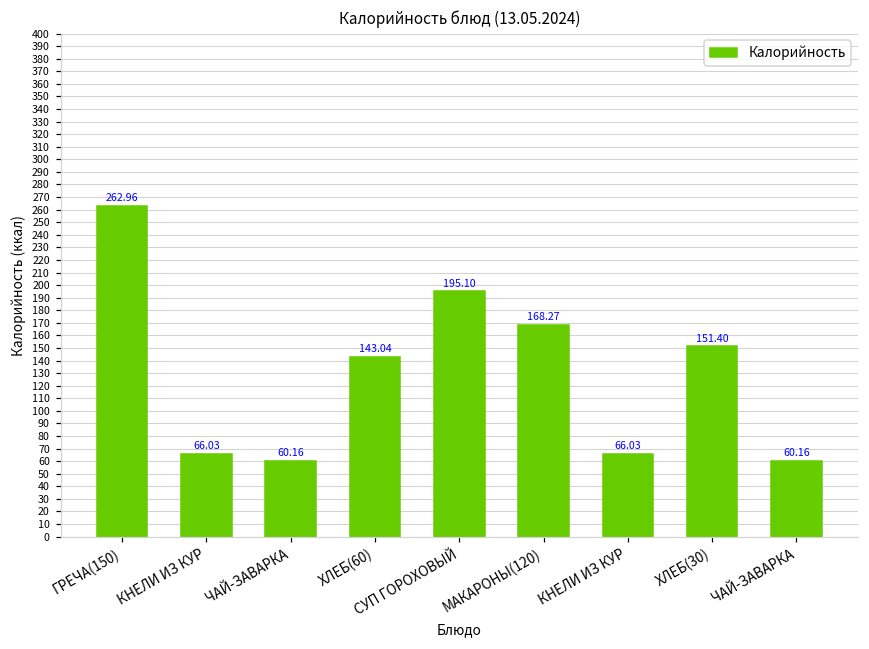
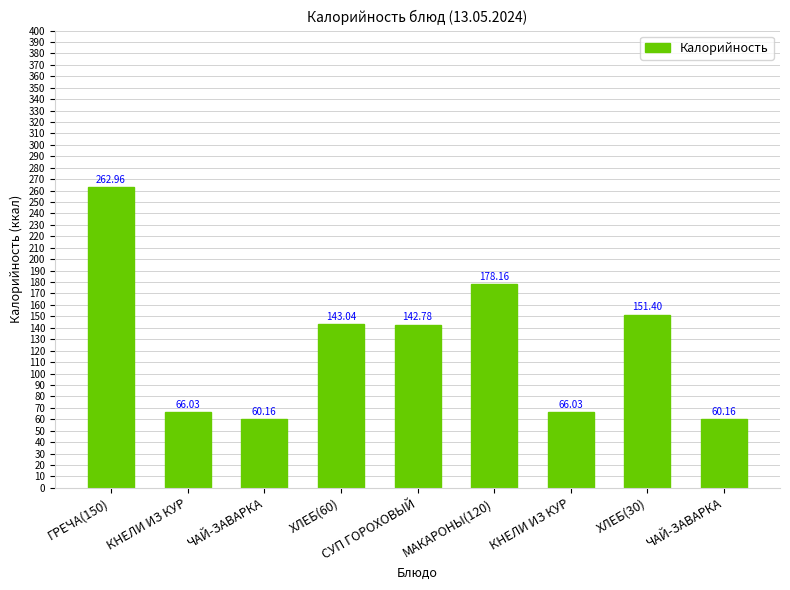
СУП ГОРОХОВЫЙ: 195.10 -> 142.78
МАКАРОНЫ(120): 168.27 -> 178.16
